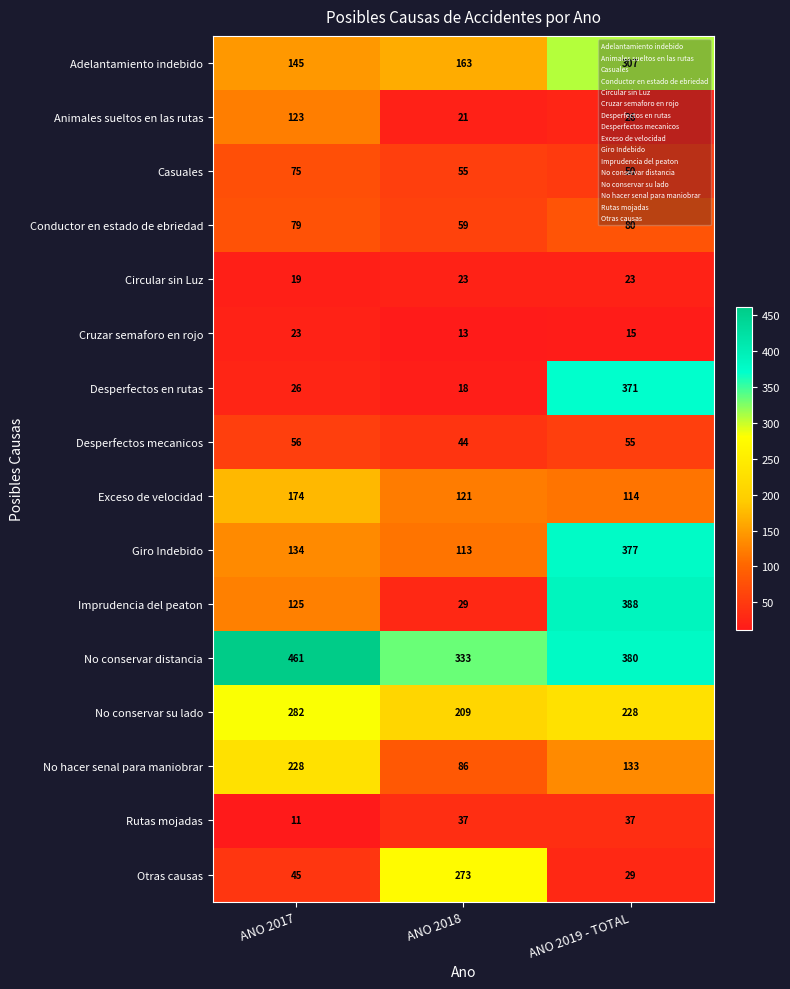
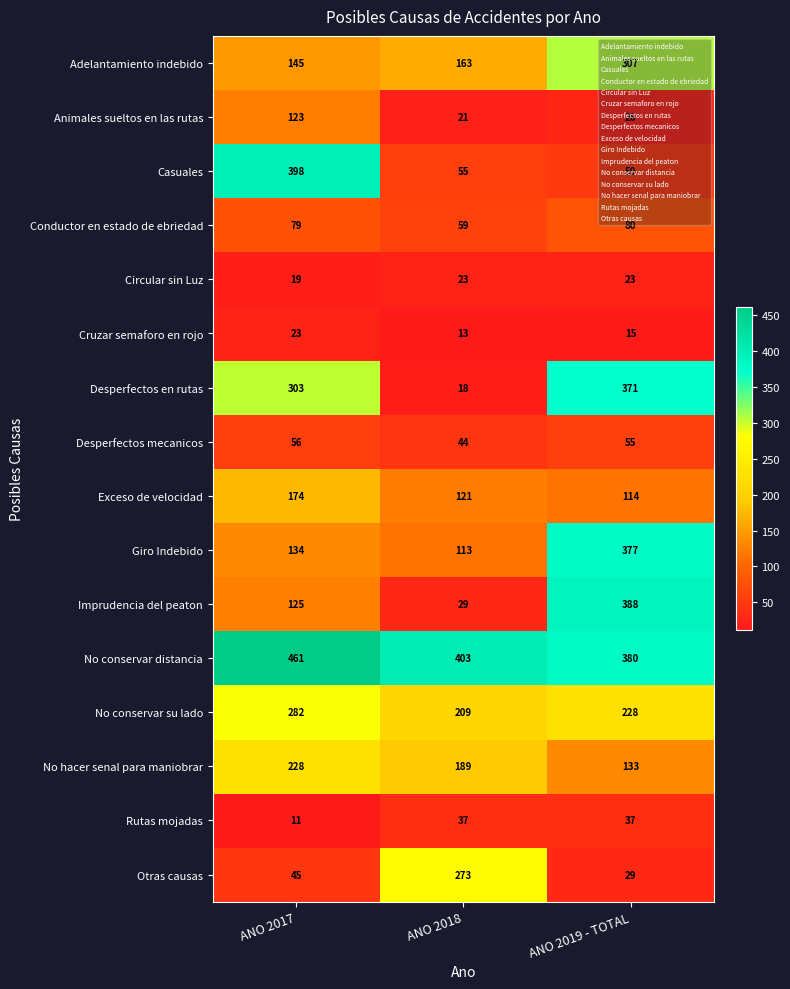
Casuales, ANO 2017: 75 -> 398
Desperfectos en rutas, ANO 2017: 26 -> 303
No conservar distancia, ANO 2018: 333 -> 403
No hacer senal para maniobrar, ANO 2018: 86 -> 189
